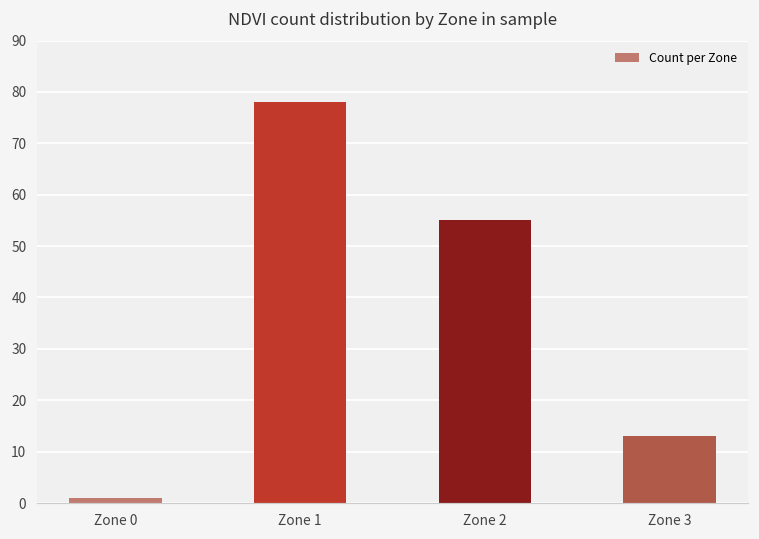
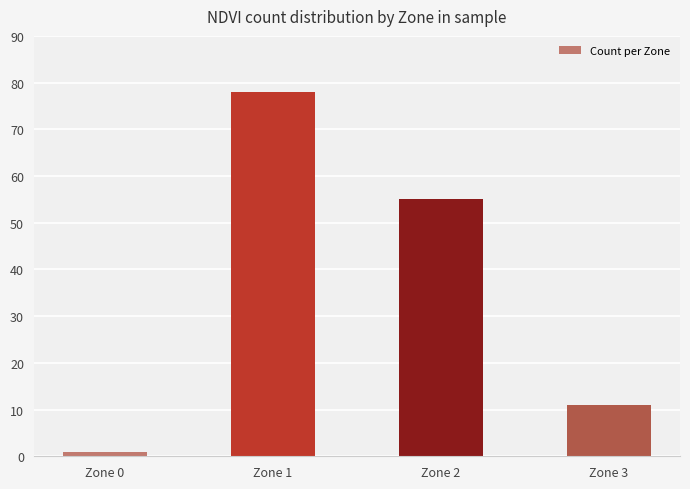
Zone 3: 13 -> 11
